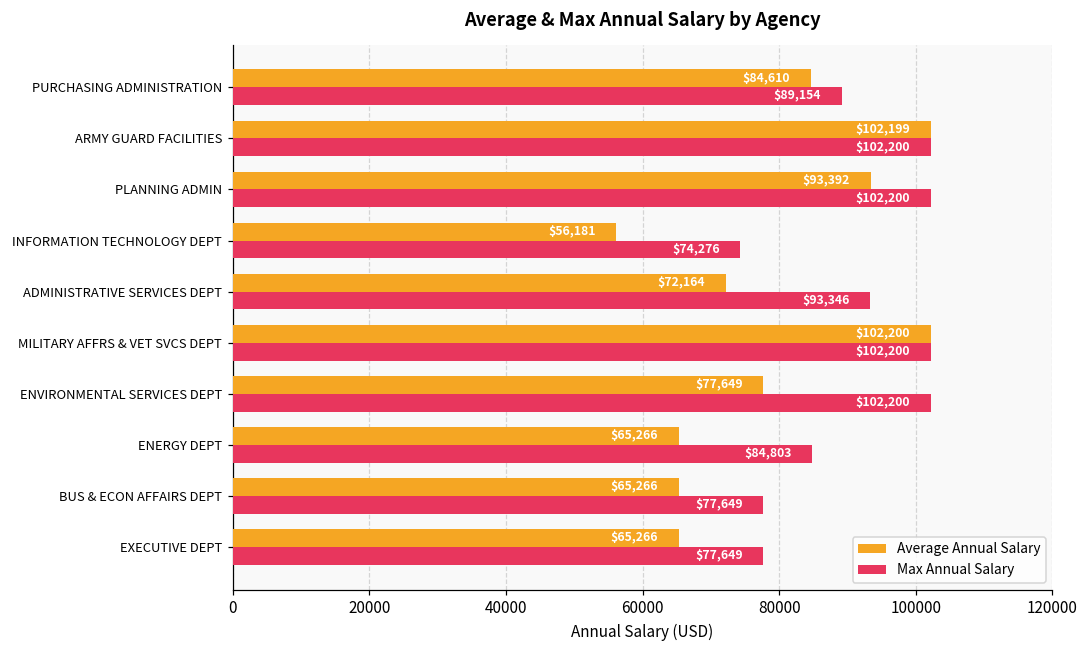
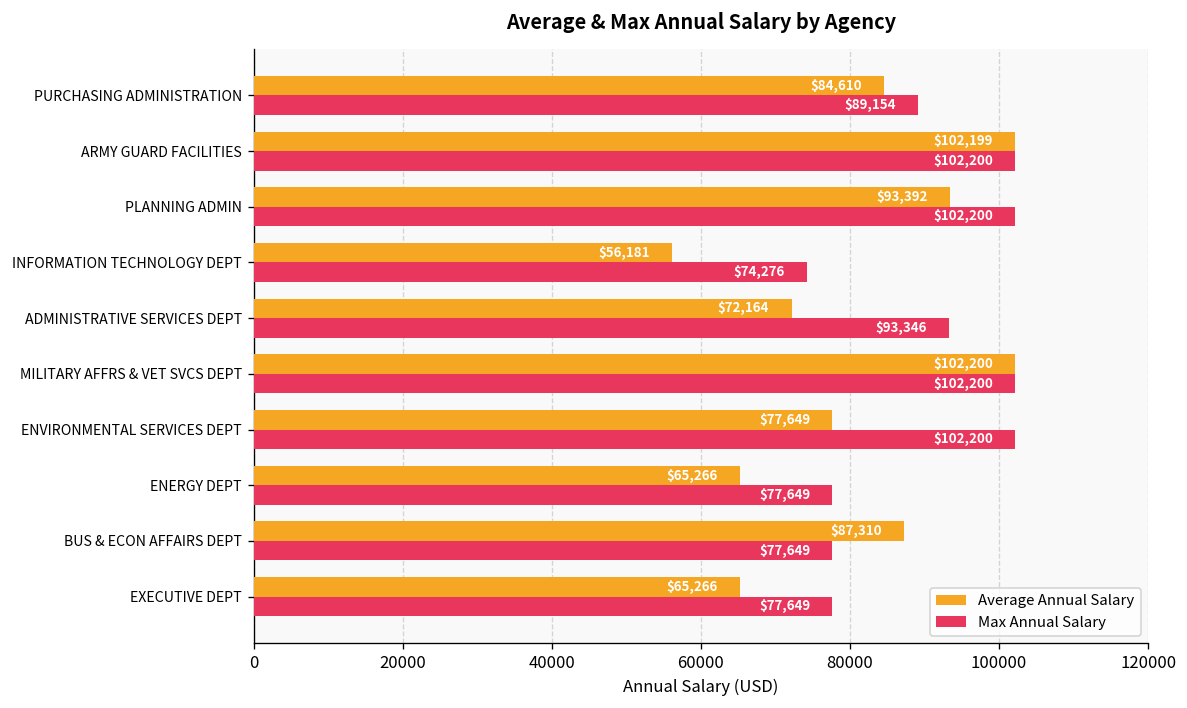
Max Annual Salary, ENERGY DEPT: $84,803 -> $77,649
Average Annual Salary, BUS & ECON AFFAIRS DEPT: $65,266 -> $87,310
